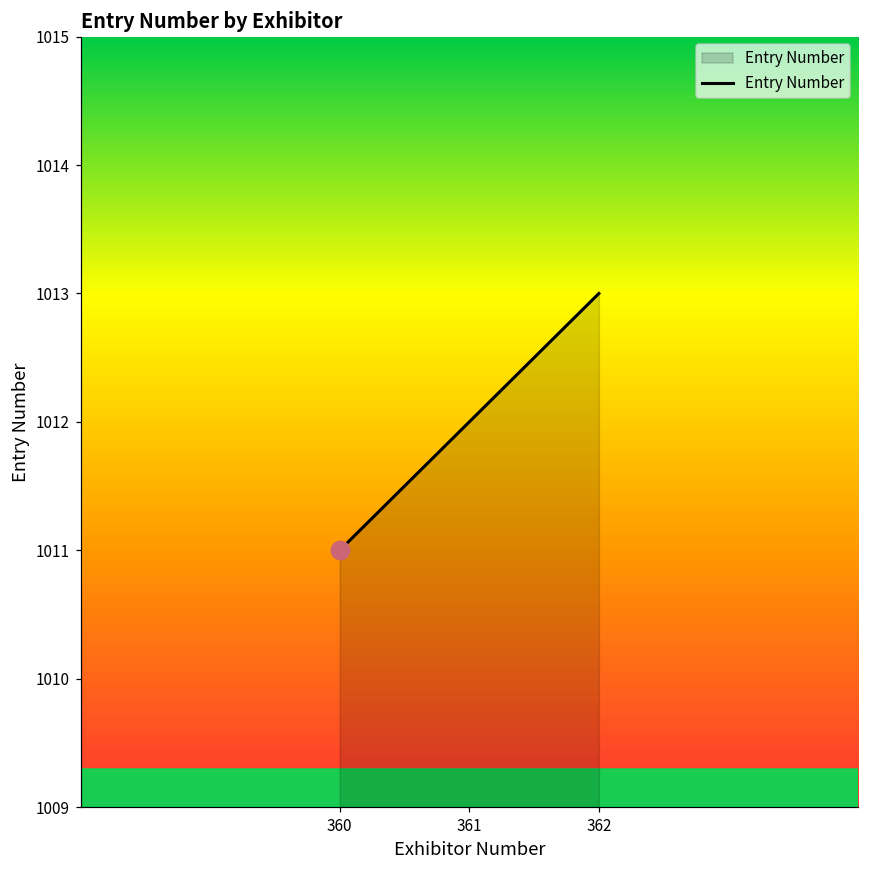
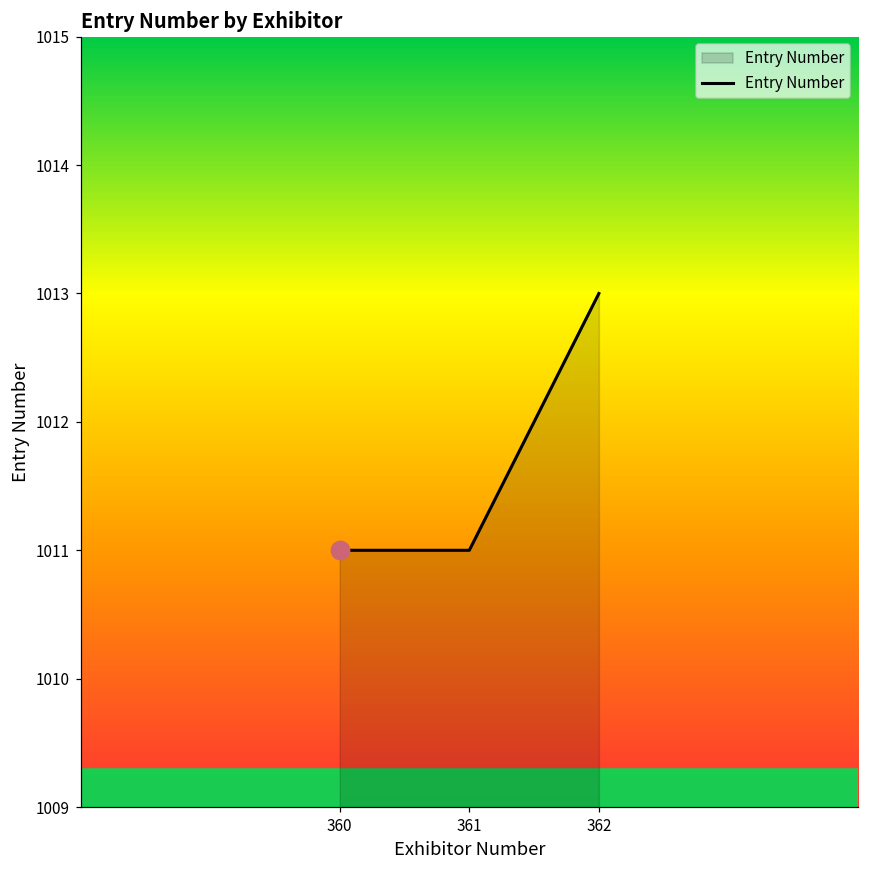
Entry Number, 361: 1012 -> 1011
